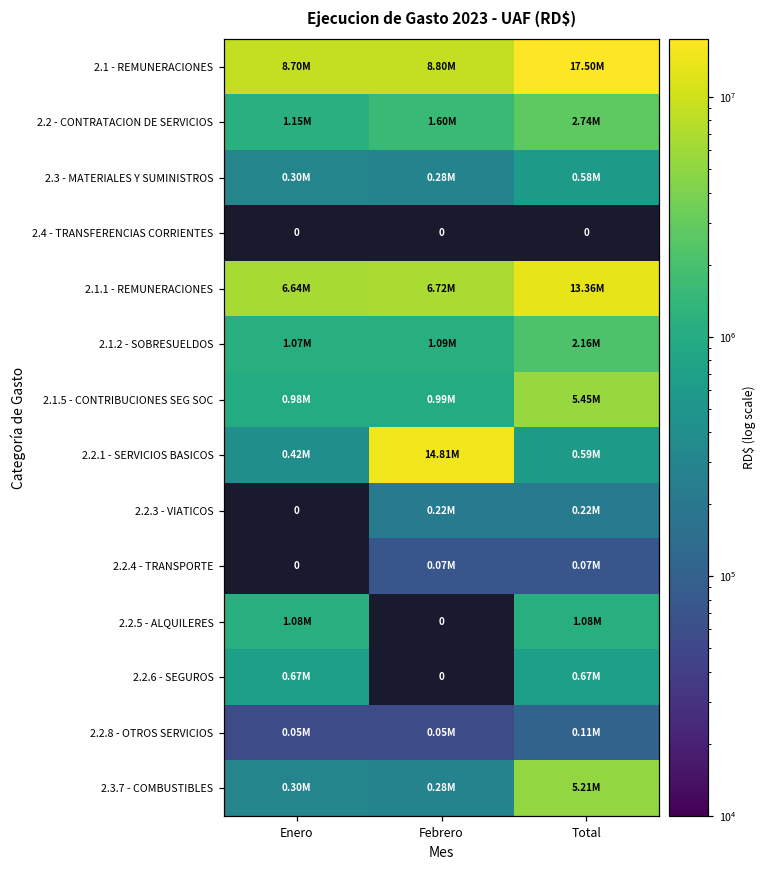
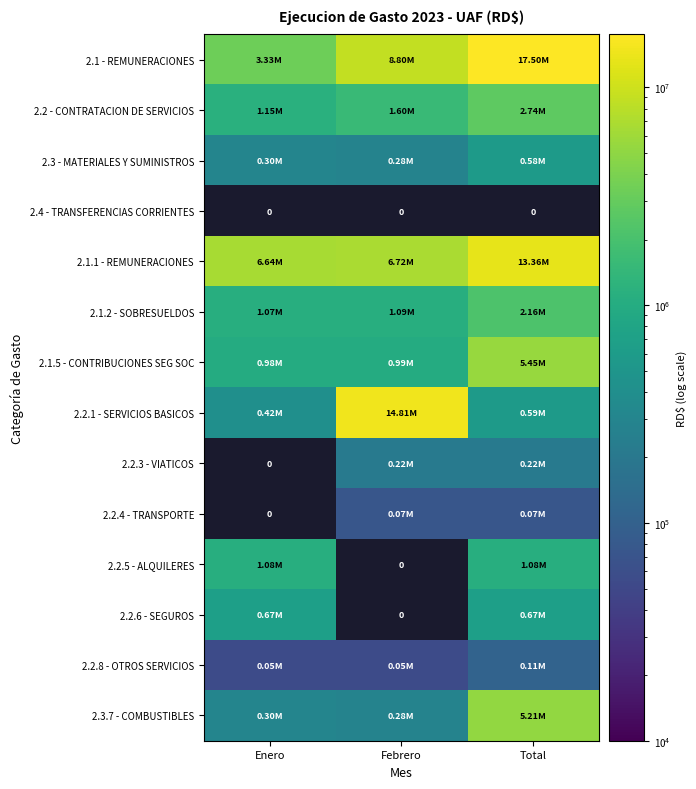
2.1 - REMUNERACIONES, Enero: 8.70M -> 3.33M
